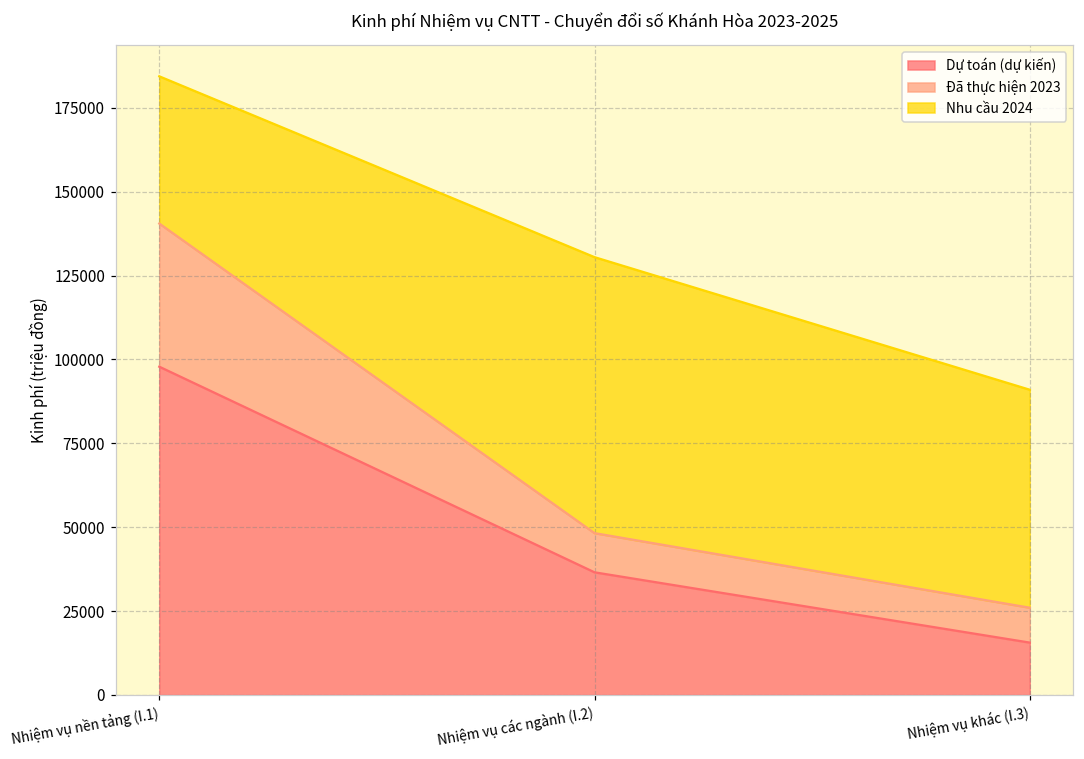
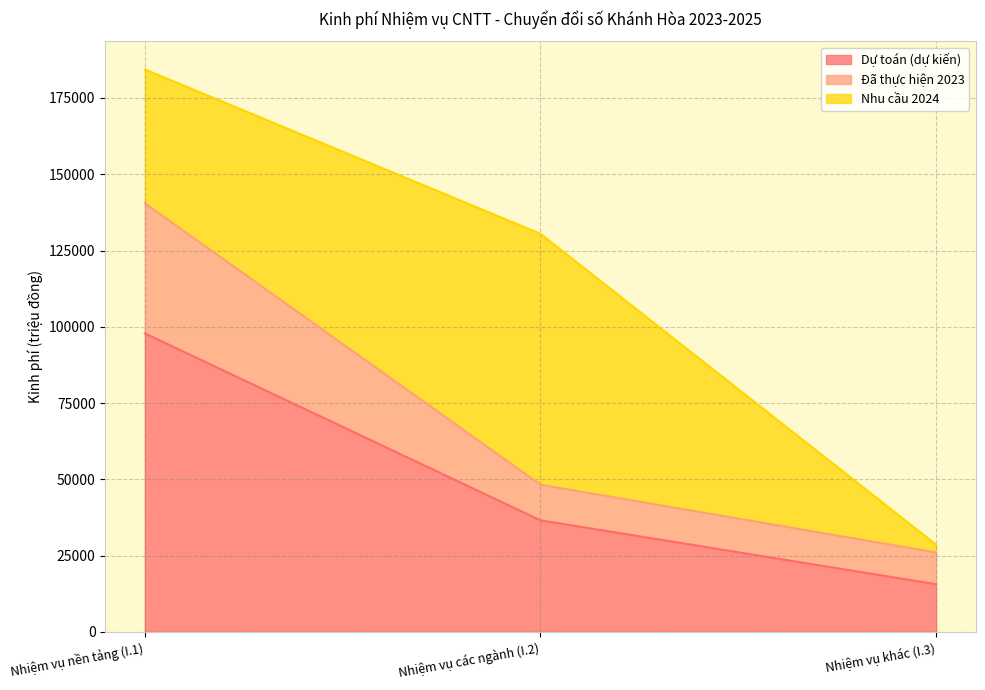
Nhu cầu 2024, Nhiệm vụ khác (I.3): 65000 -> 3000
